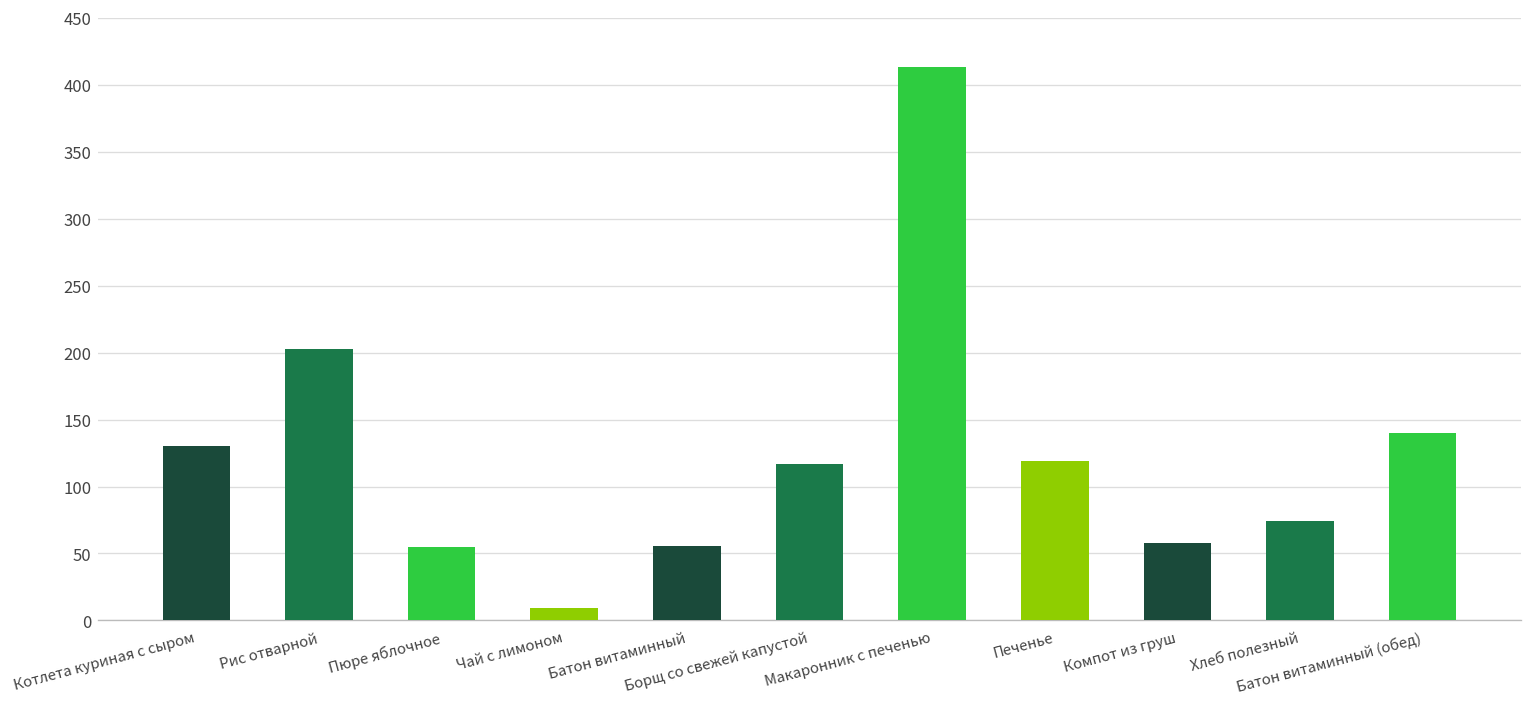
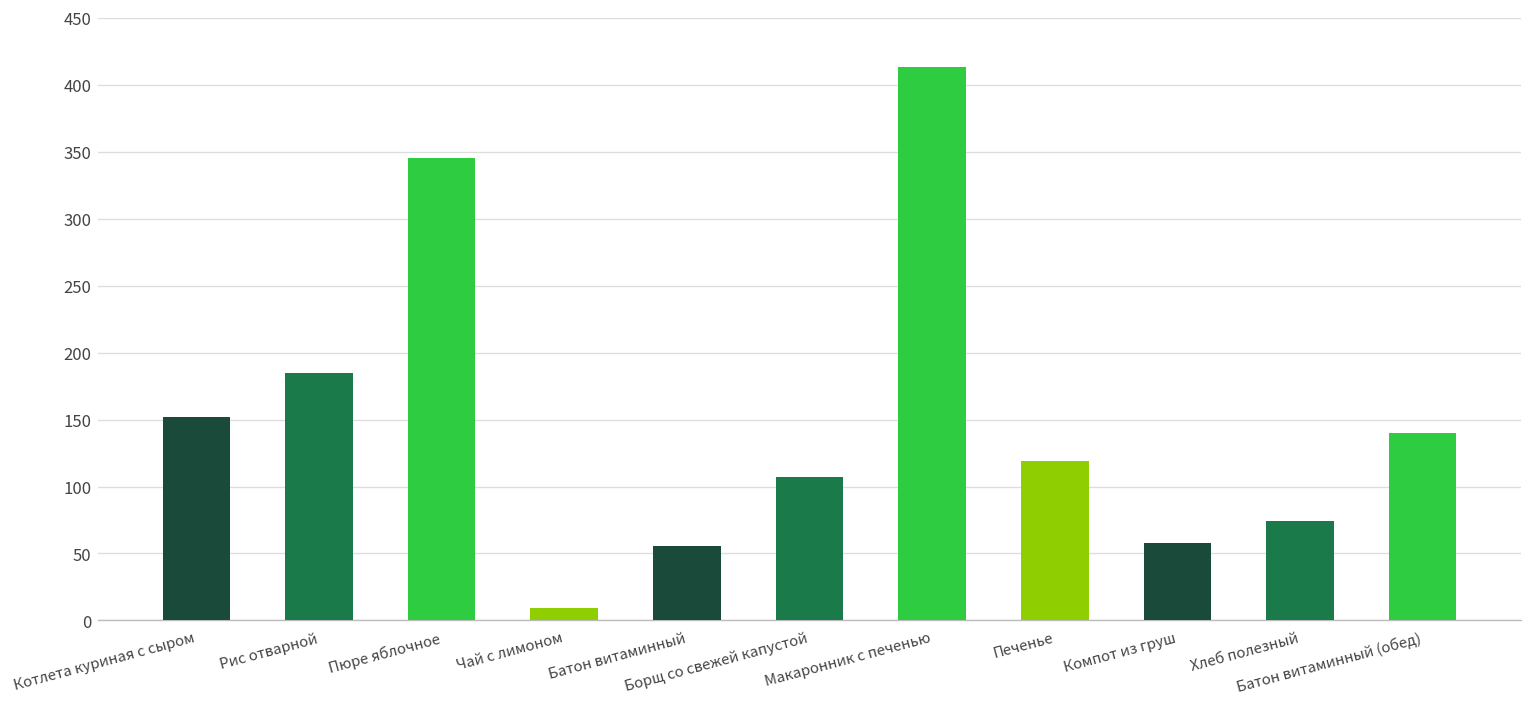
Котлета куриная с сыром: 130 -> 152
Рис отварной: 203 -> 185
Пюре яблочное: 55 -> 345
Борщ со свежей капустой: 117 -> 107
